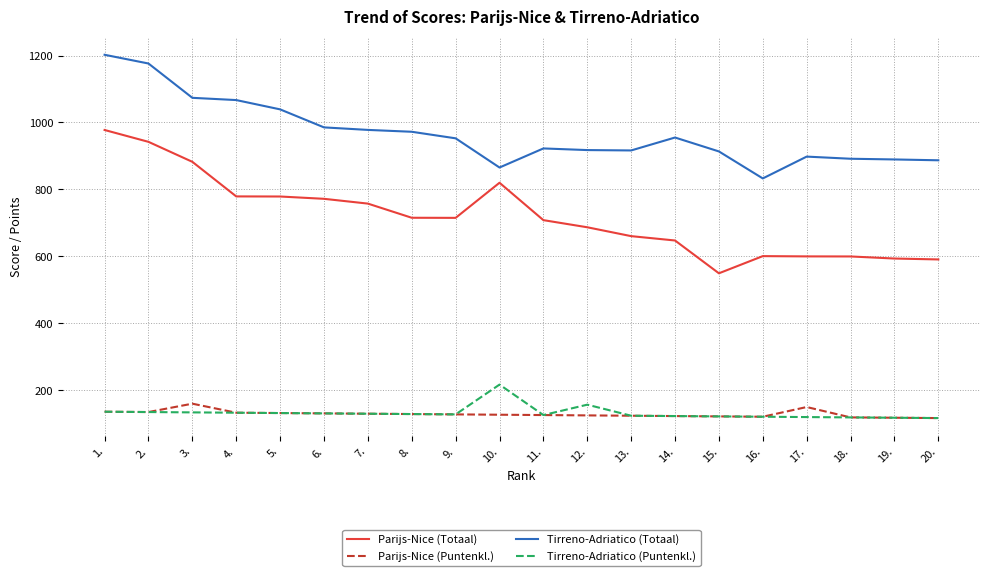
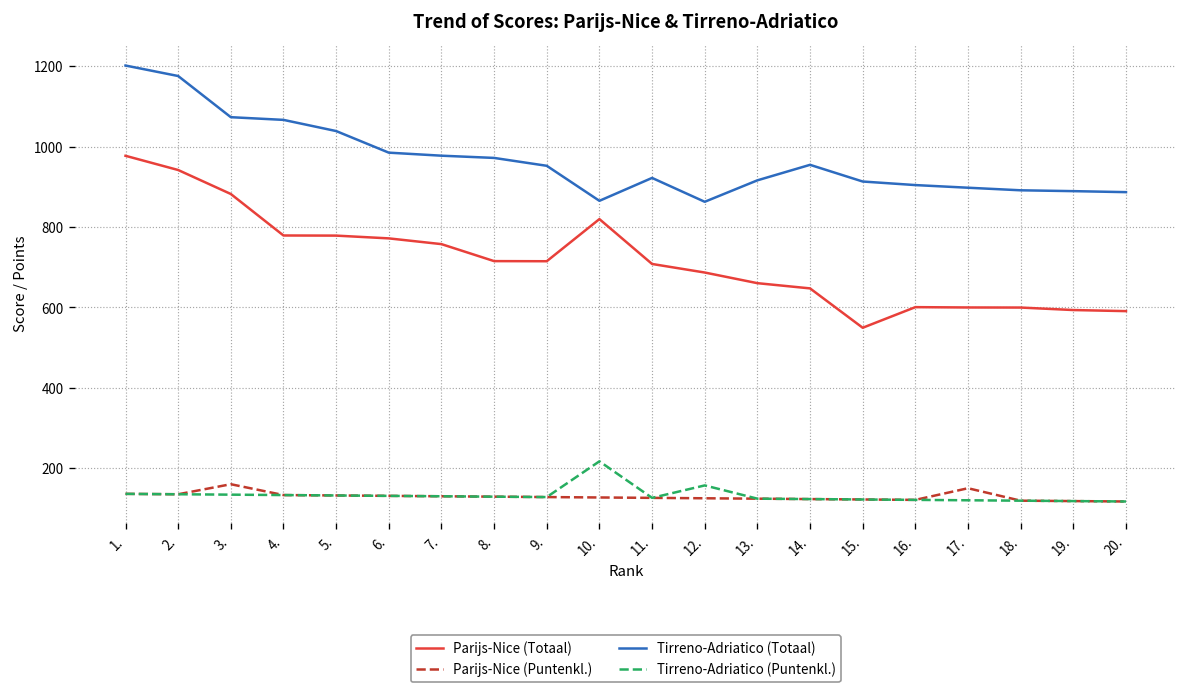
Tirreno-Adriatico (Totaal), 12.: 920 -> 860
Tirreno-Adriatico (Totaal), 16.: 830 -> 900
